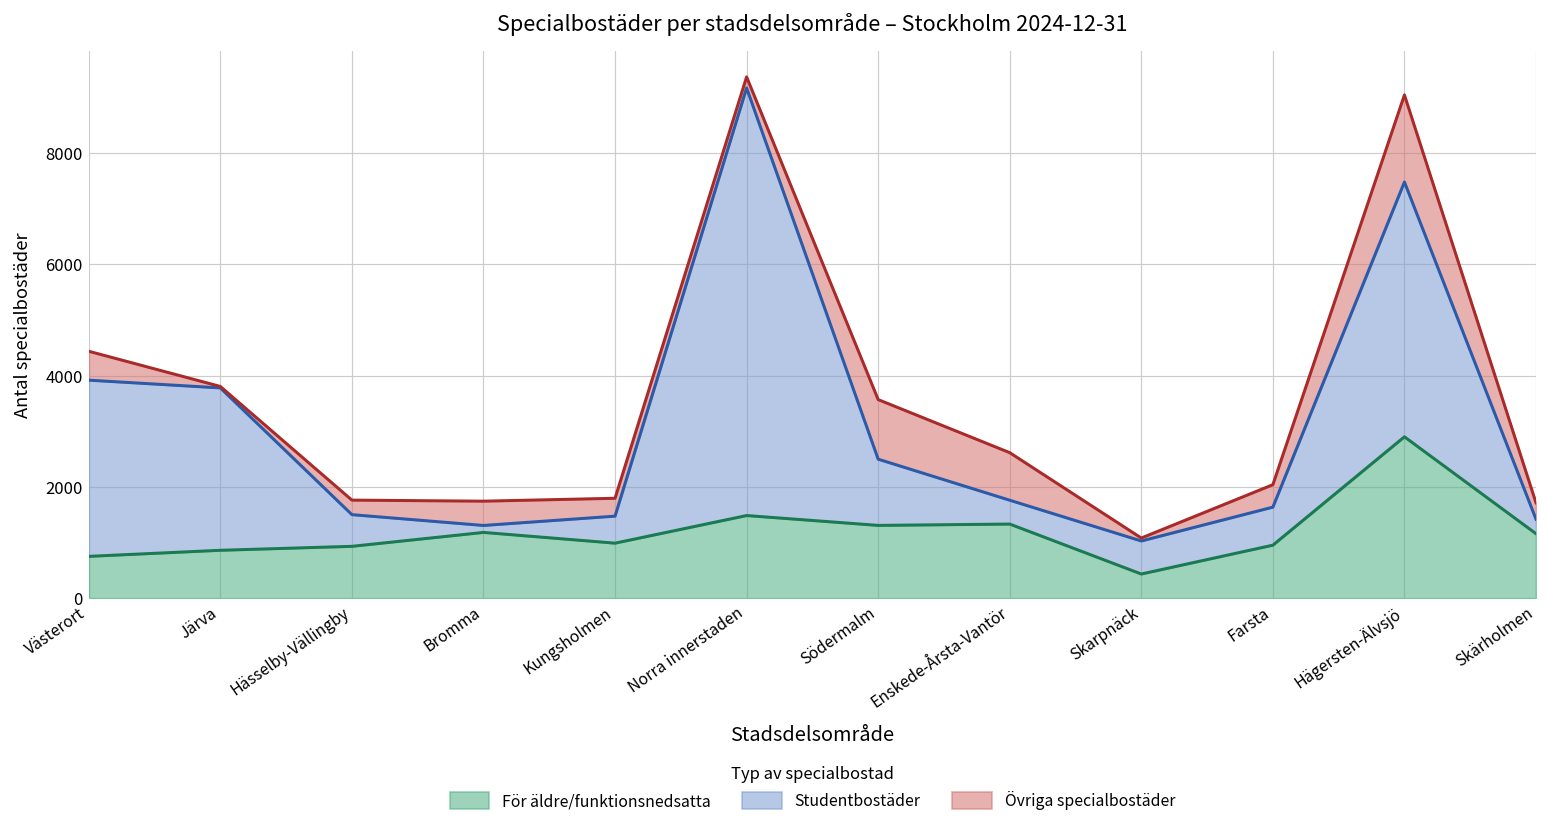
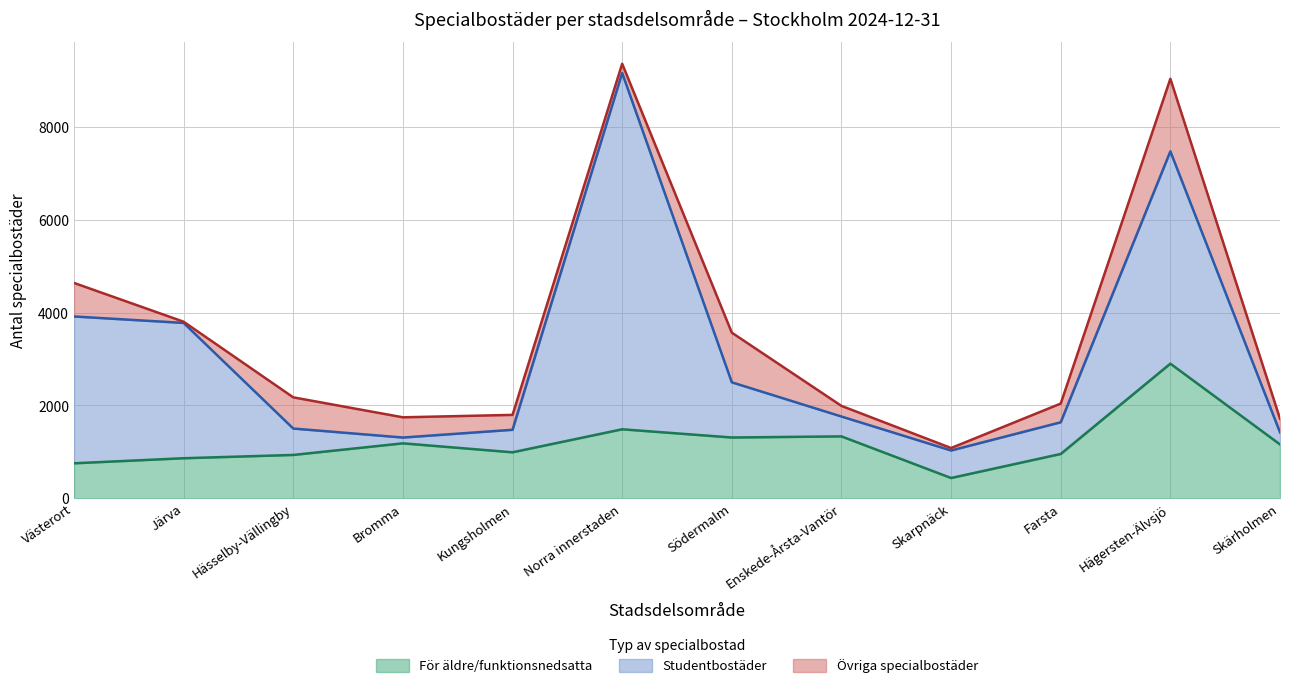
Övriga specialbostäder, Västerort: 500 -> 700
Övriga specialbostäder, Hässelby-Vällingby: 300 -> 700
Övriga specialbostäder, Enskede-Årsta-Vantör: 900 -> 200
